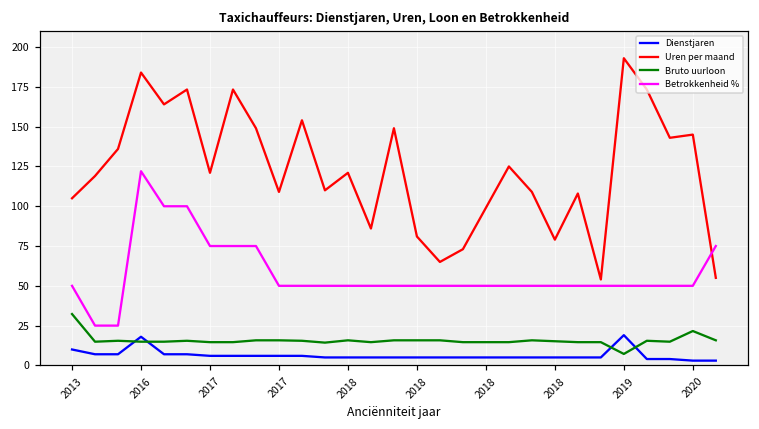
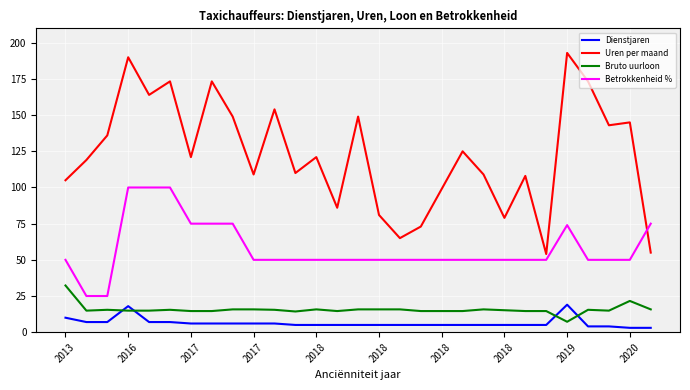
Uren per maand, 2016: 184 -> 190
Betrokkenheid %, 2016: 122 -> 100
Betrokkenheid %, 2019: 50 -> 74
